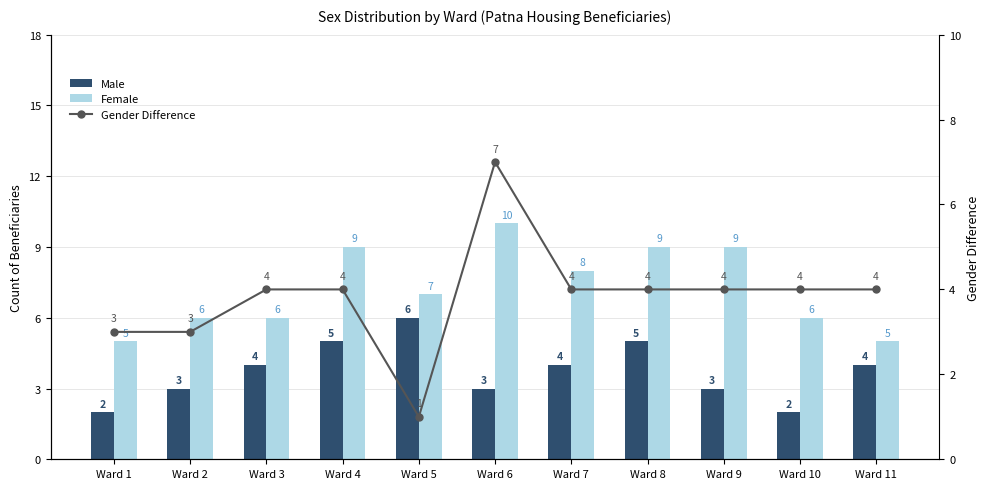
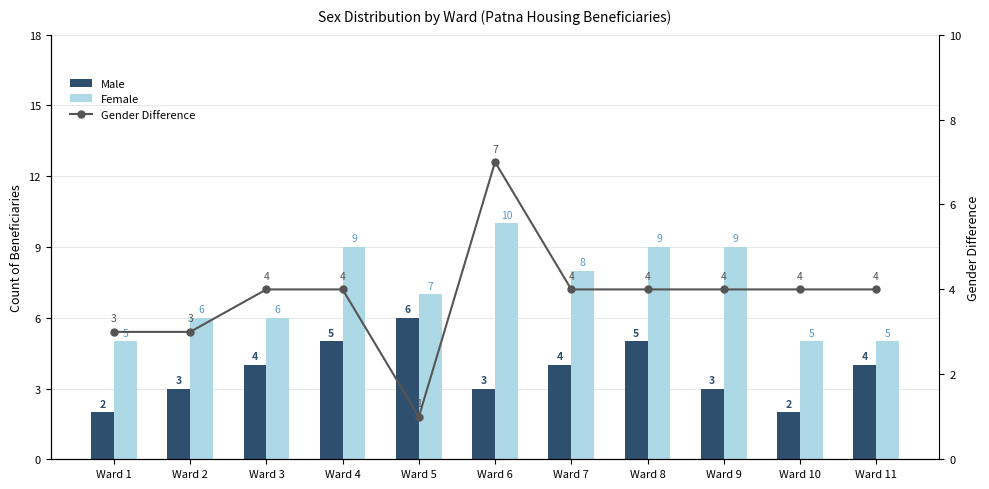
Female, Ward 10: 6 -> 5
